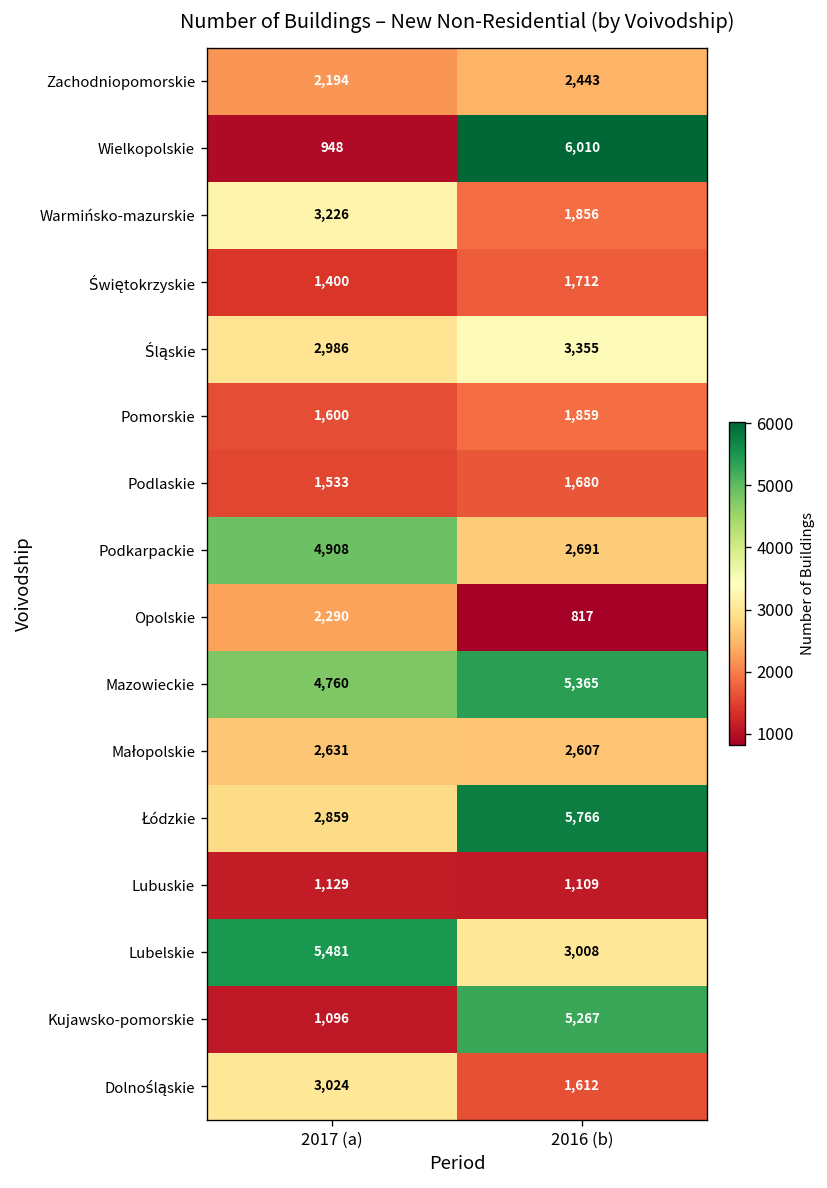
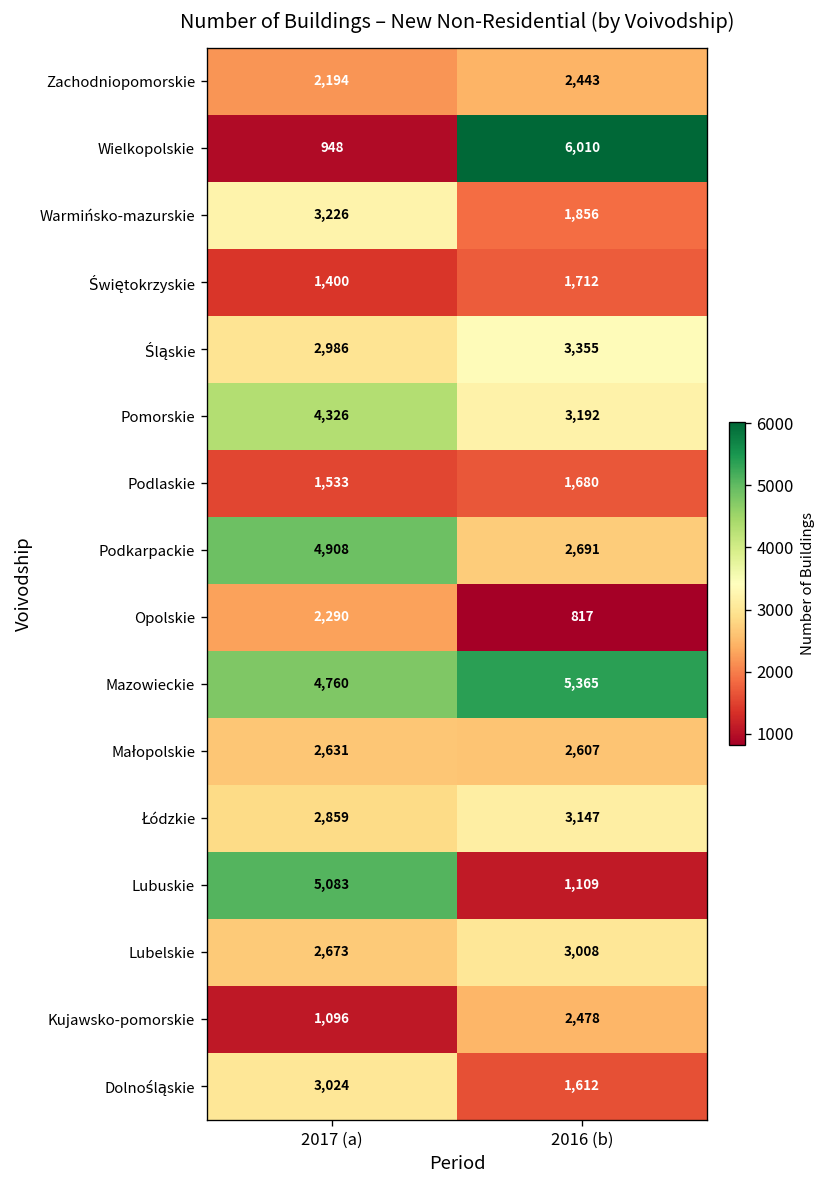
Pomorskie, 2017 (a): 1,600 -> 4,326
Pomorskie, 2016 (b): 1,859 -> 3,192
Łódzkie, 2016 (b): 5,766 -> 3,147
Lubuskie, 2017 (a): 1,129 -> 5,083
Lubelskie, 2017 (a): 5,481 -> 2,673
Kujawsko-pomorskie, 2016 (b): 5,267 -> 2,478
